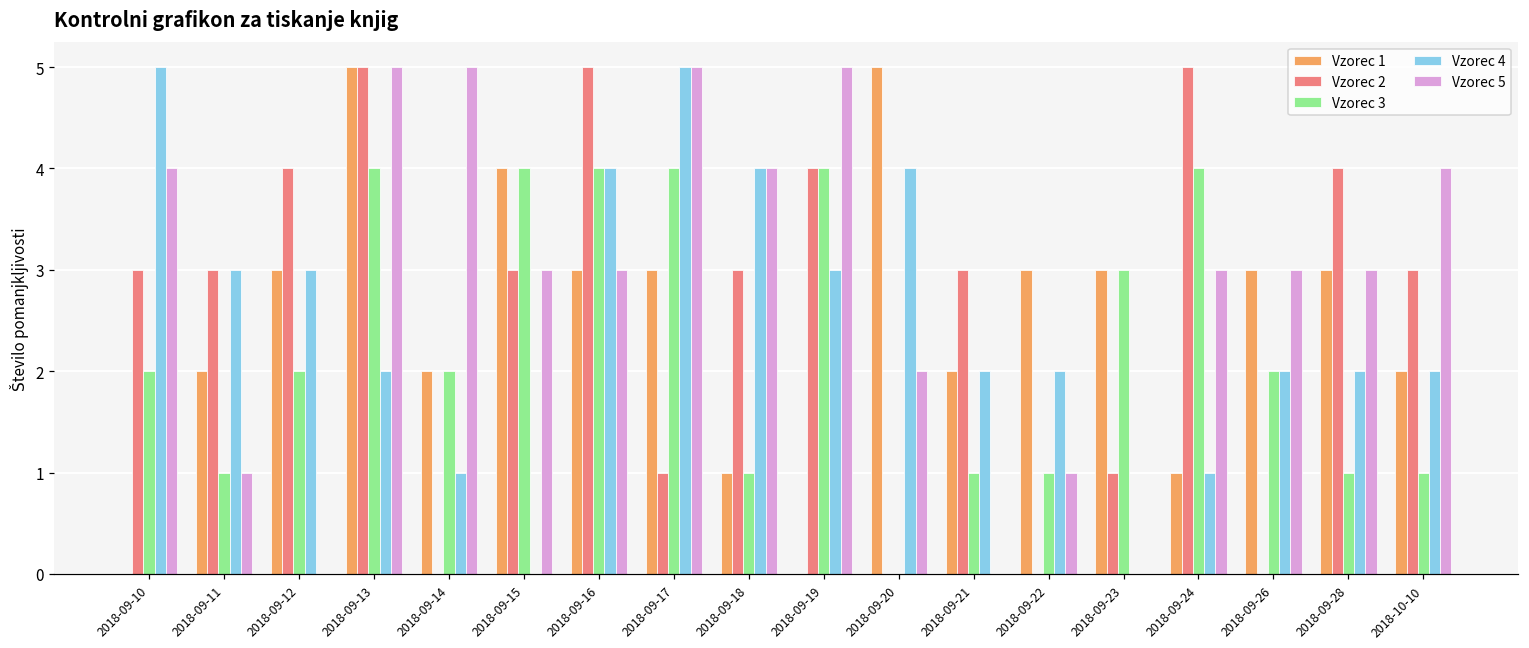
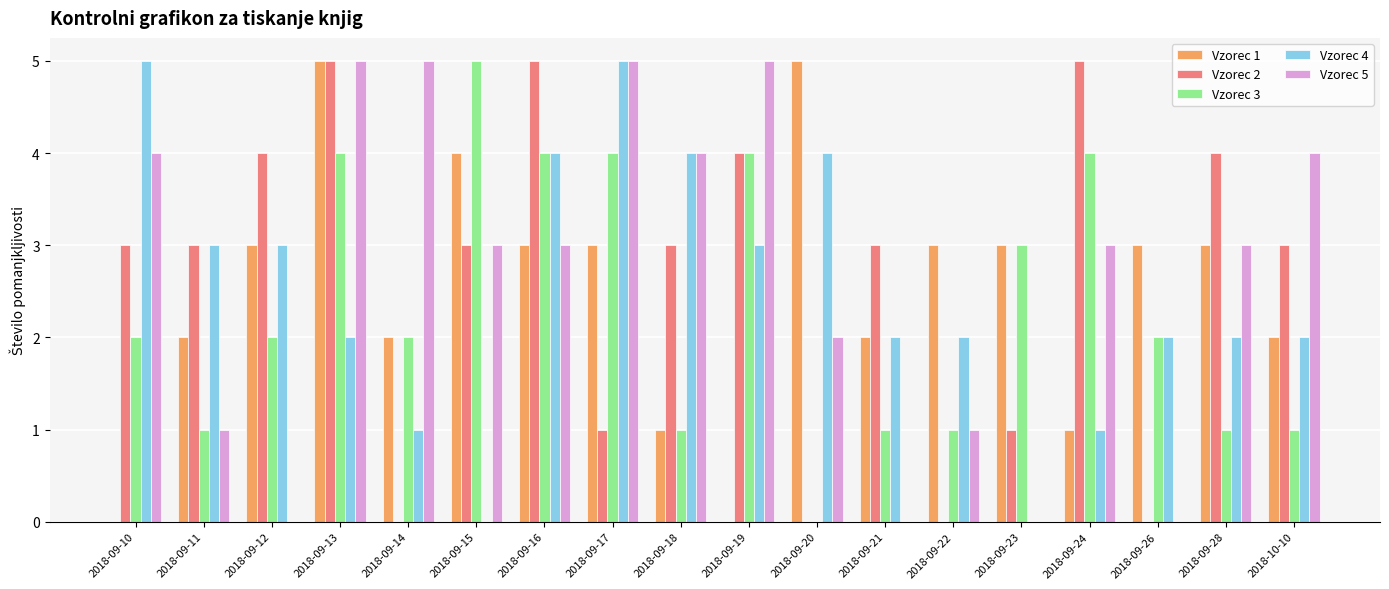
Vzorec 3, 2018-09-15: 4 -> 5
Vzorec 5, 2018-09-26: 3 -> 0
